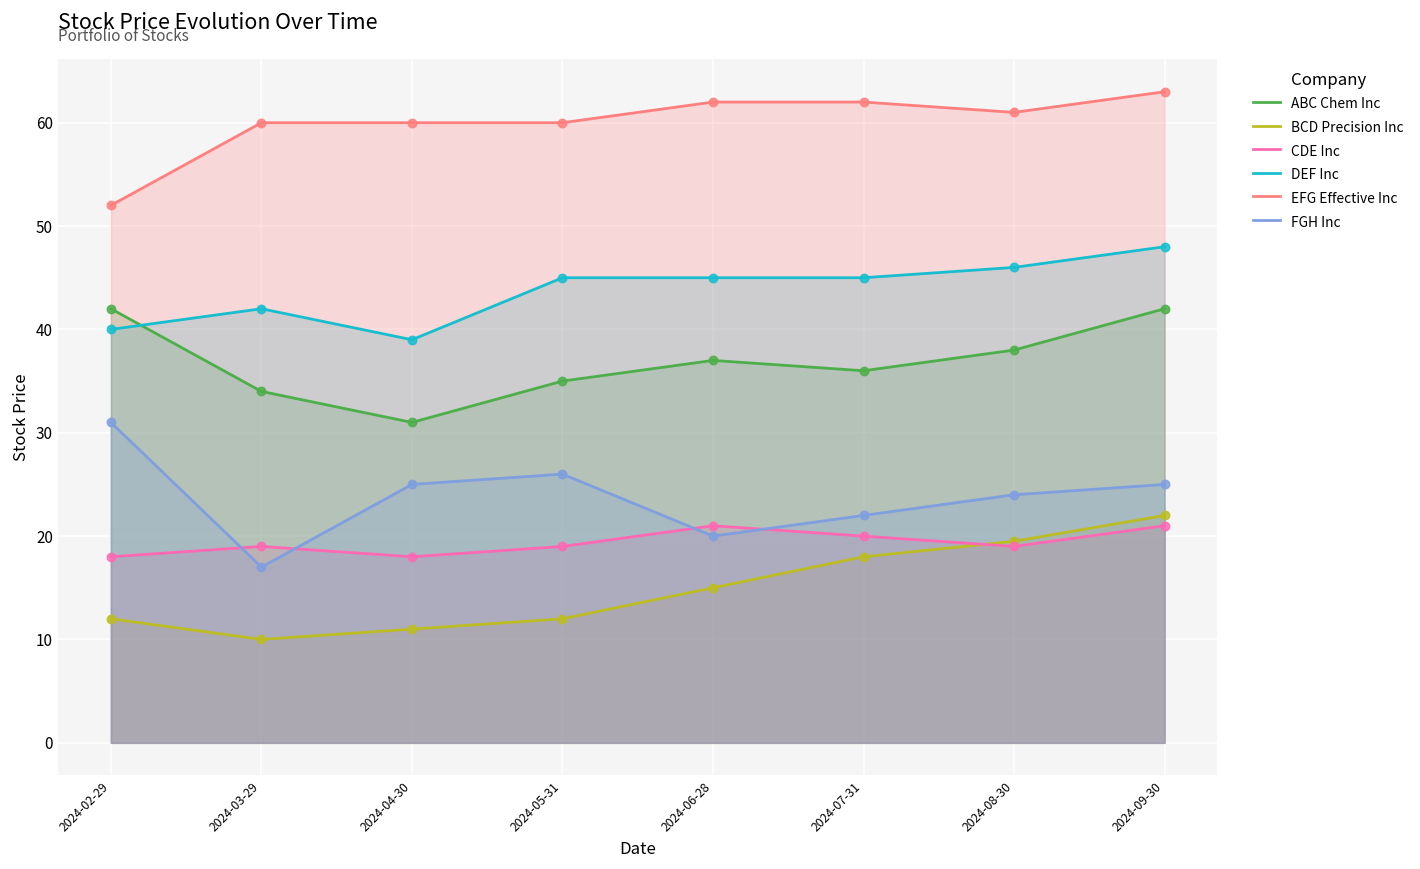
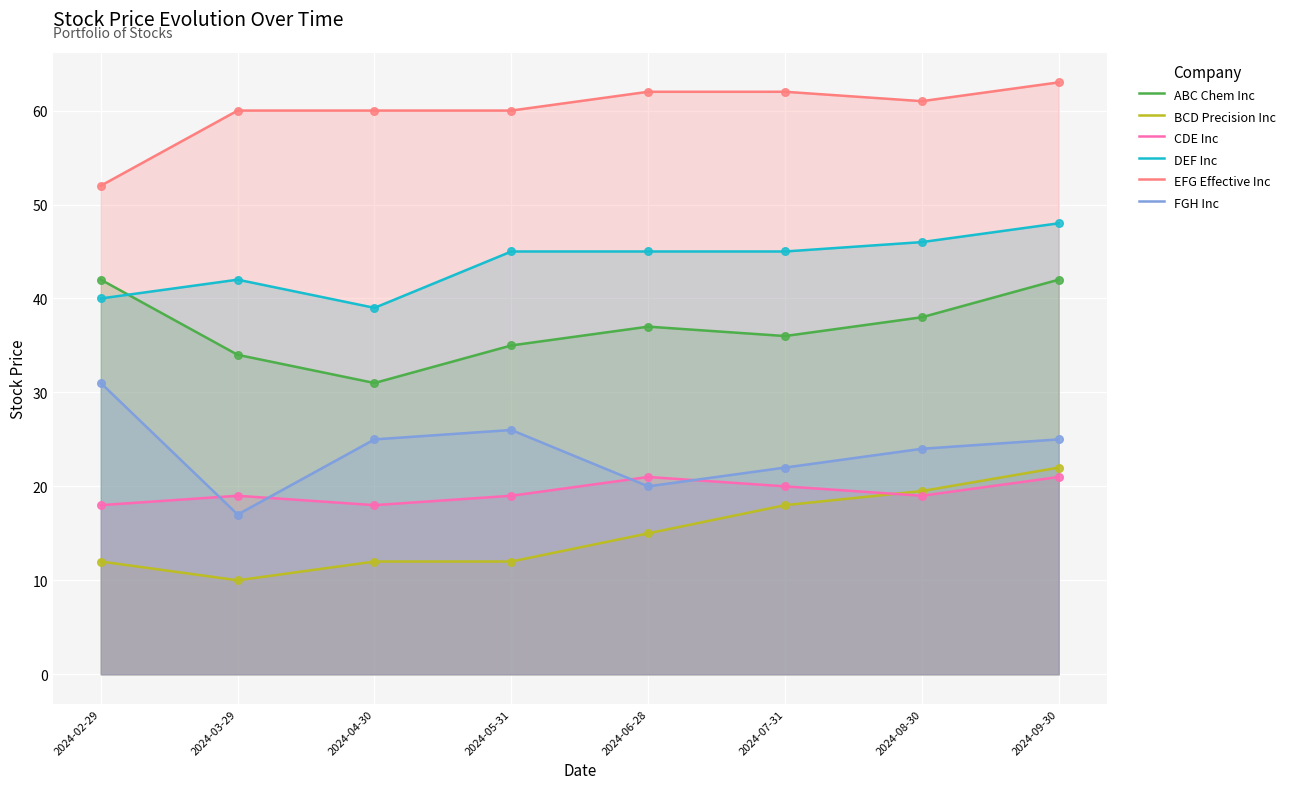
BCD Precision Inc, 2024-04-30: 11 -> 12
